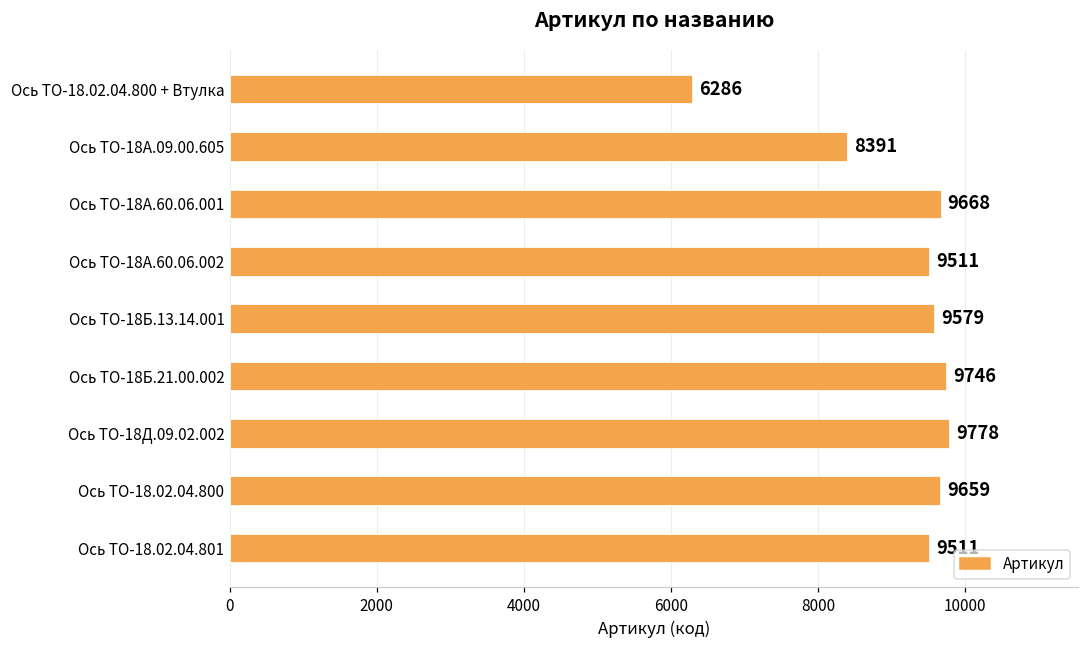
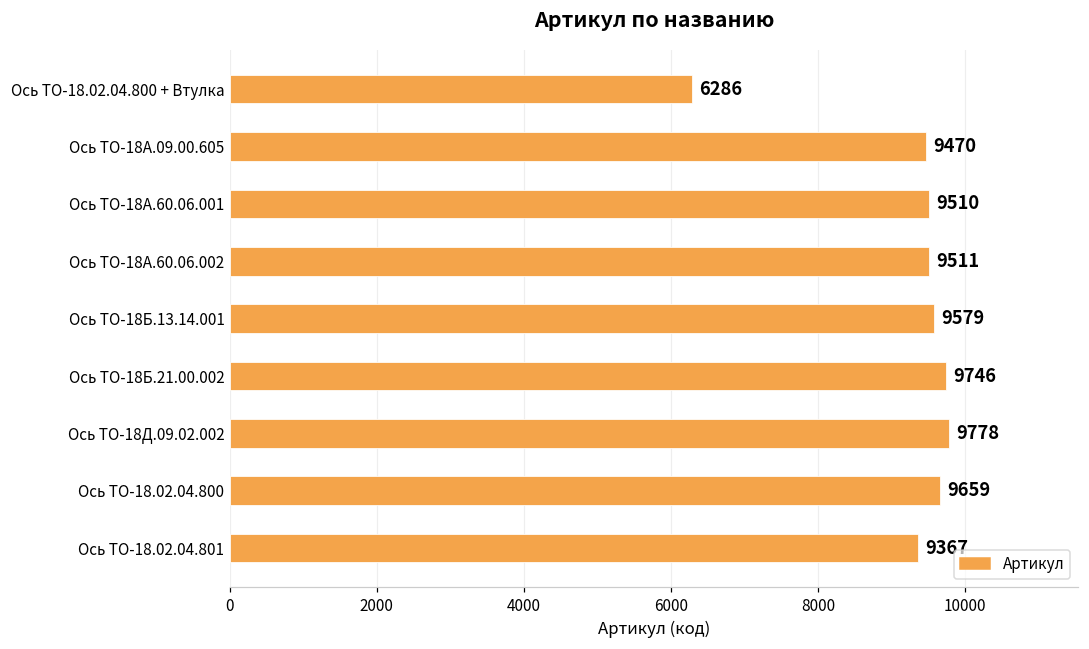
Ось ТО-18А.09.00.605: 8391 -> 9470
Ось ТО-18А.60.06.001: 9668 -> 9510
Ось ТО-18.02.04.801: 9511 -> 9367
